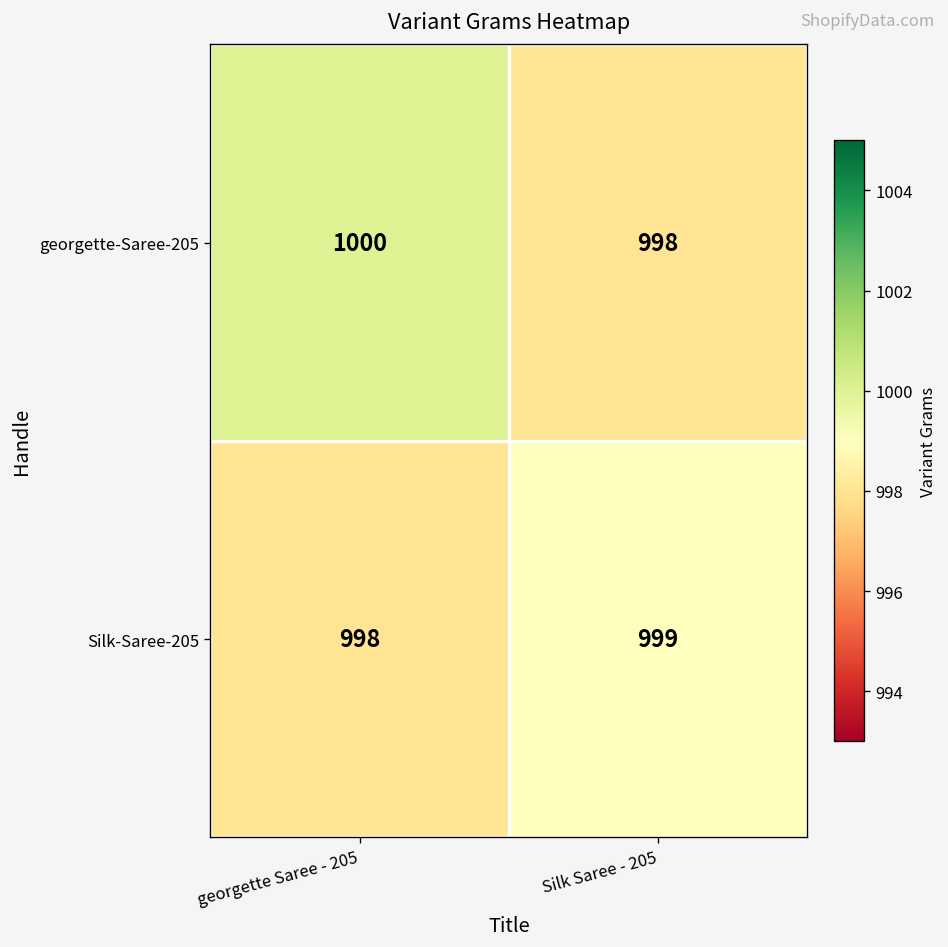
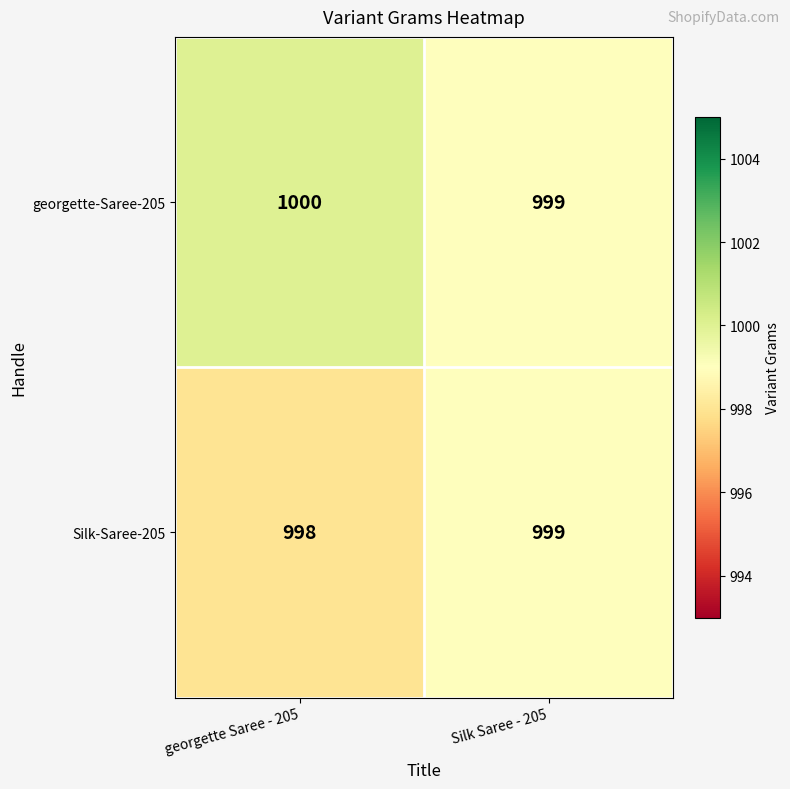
georgette-Saree-205, Silk Saree - 205: 998 -> 999
